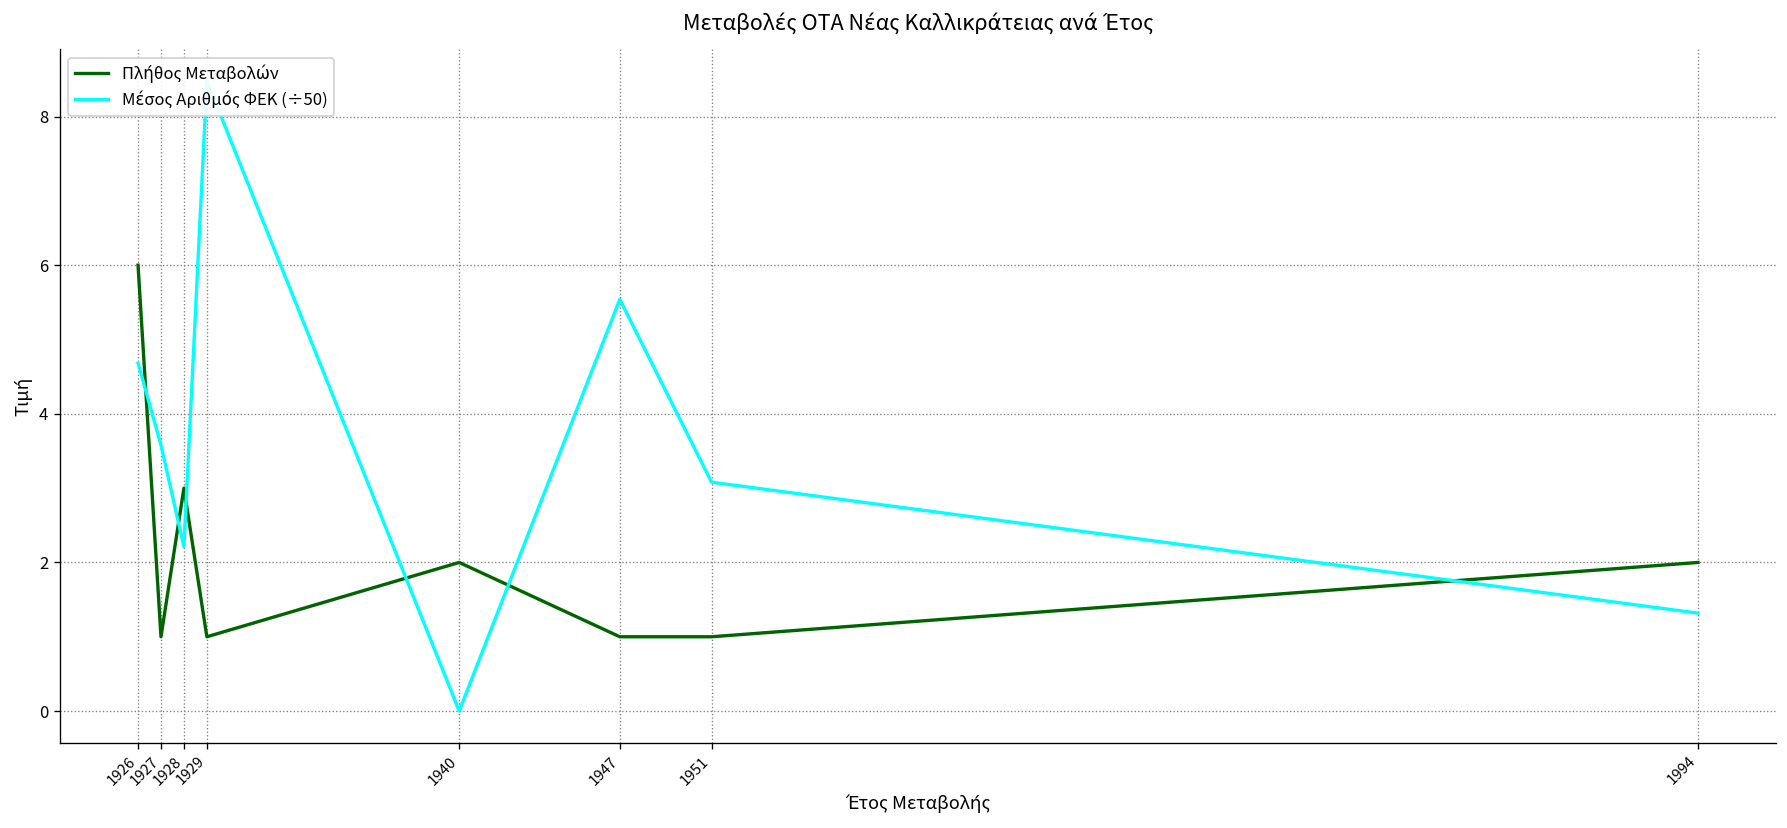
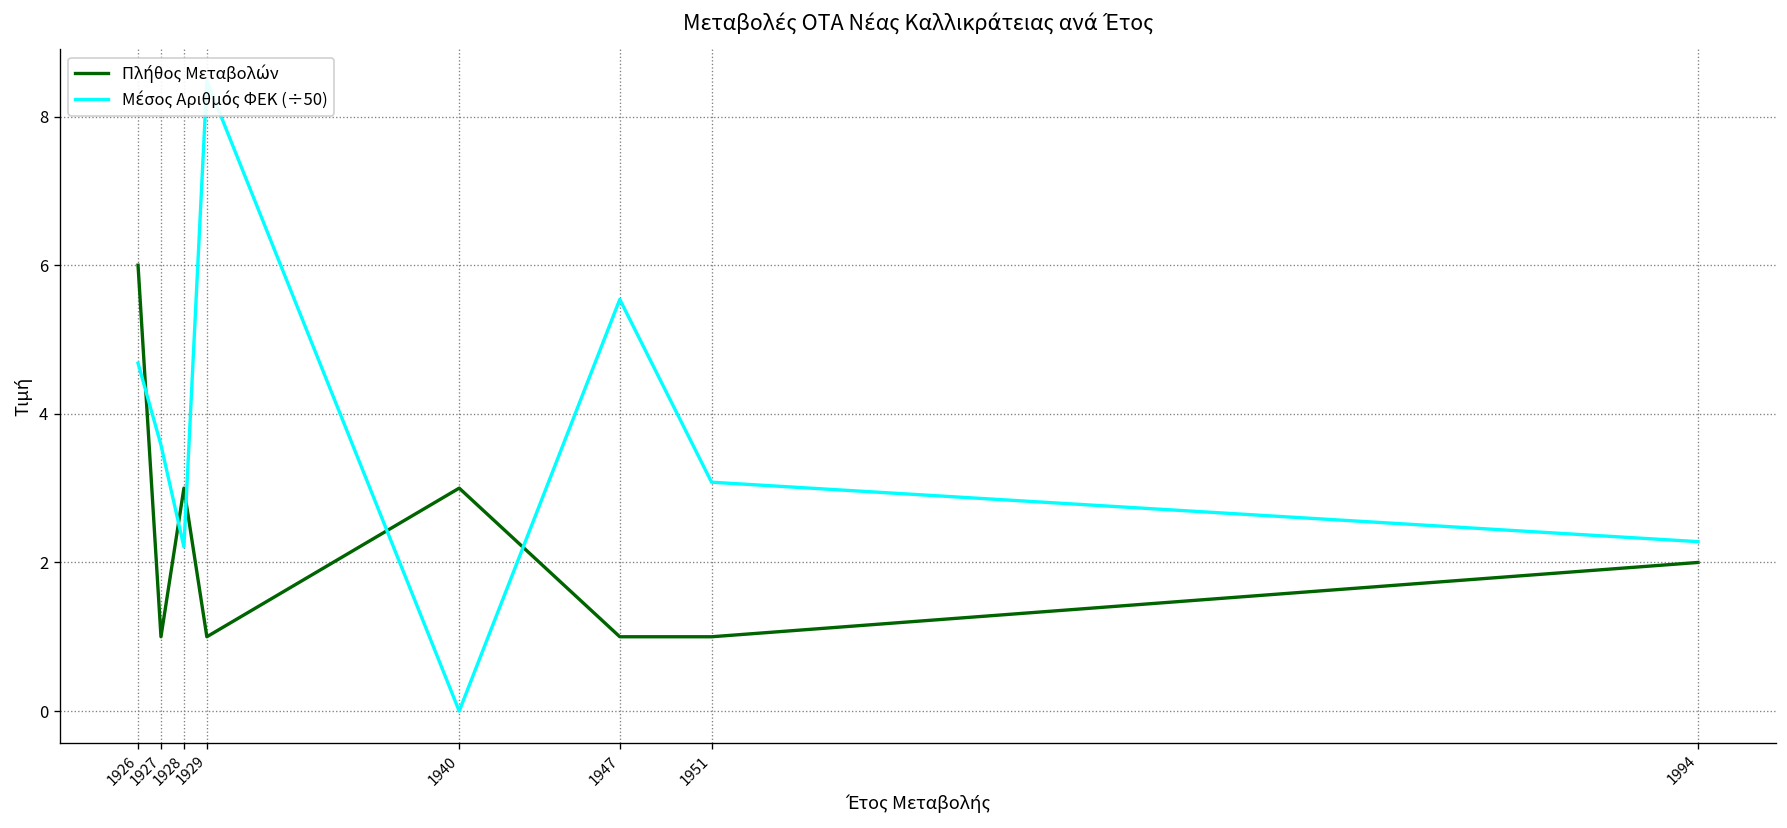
Πλήθος Μεταβολών, 1940: 2 -> 3
Μέσος Αριθμός ΦΕΚ (÷50), 1994: 1.3 -> 2.3
